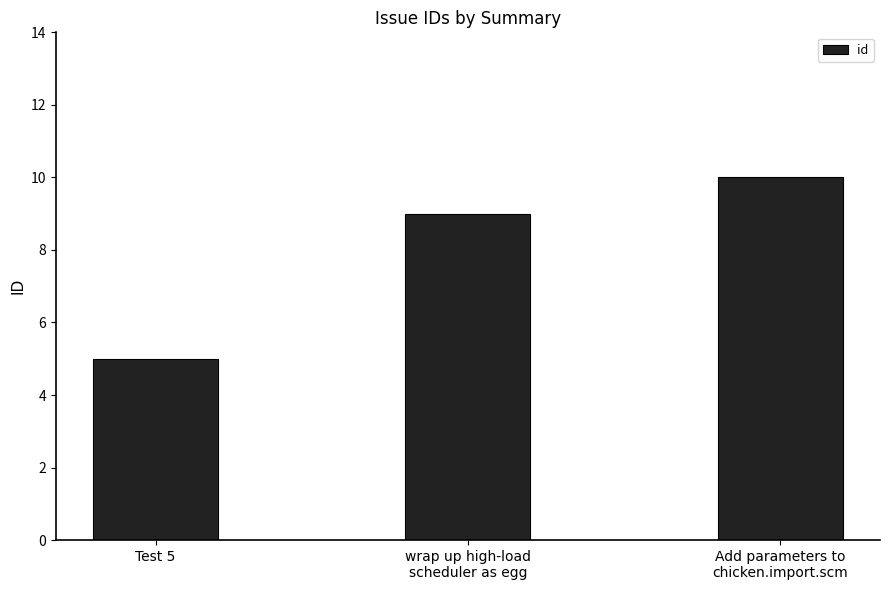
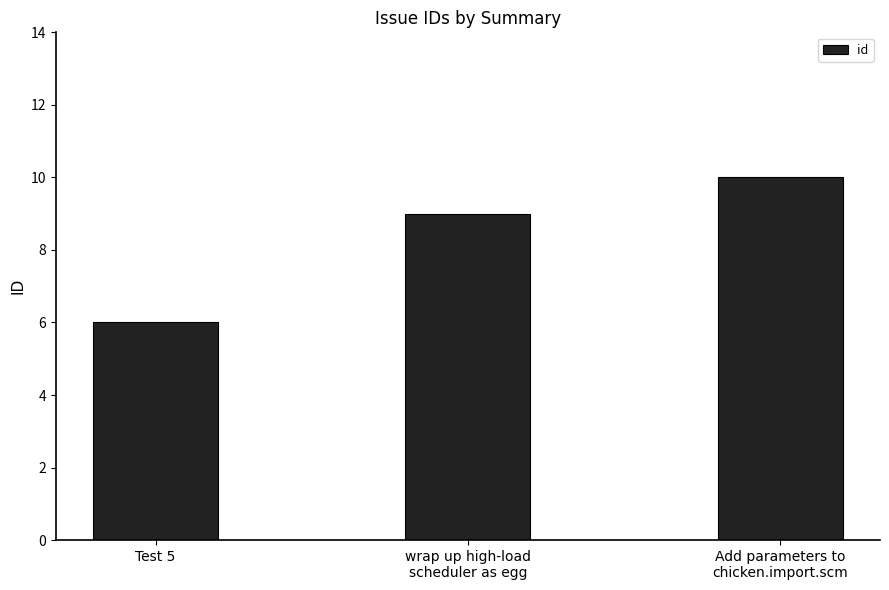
Test 5: 5 -> 6
